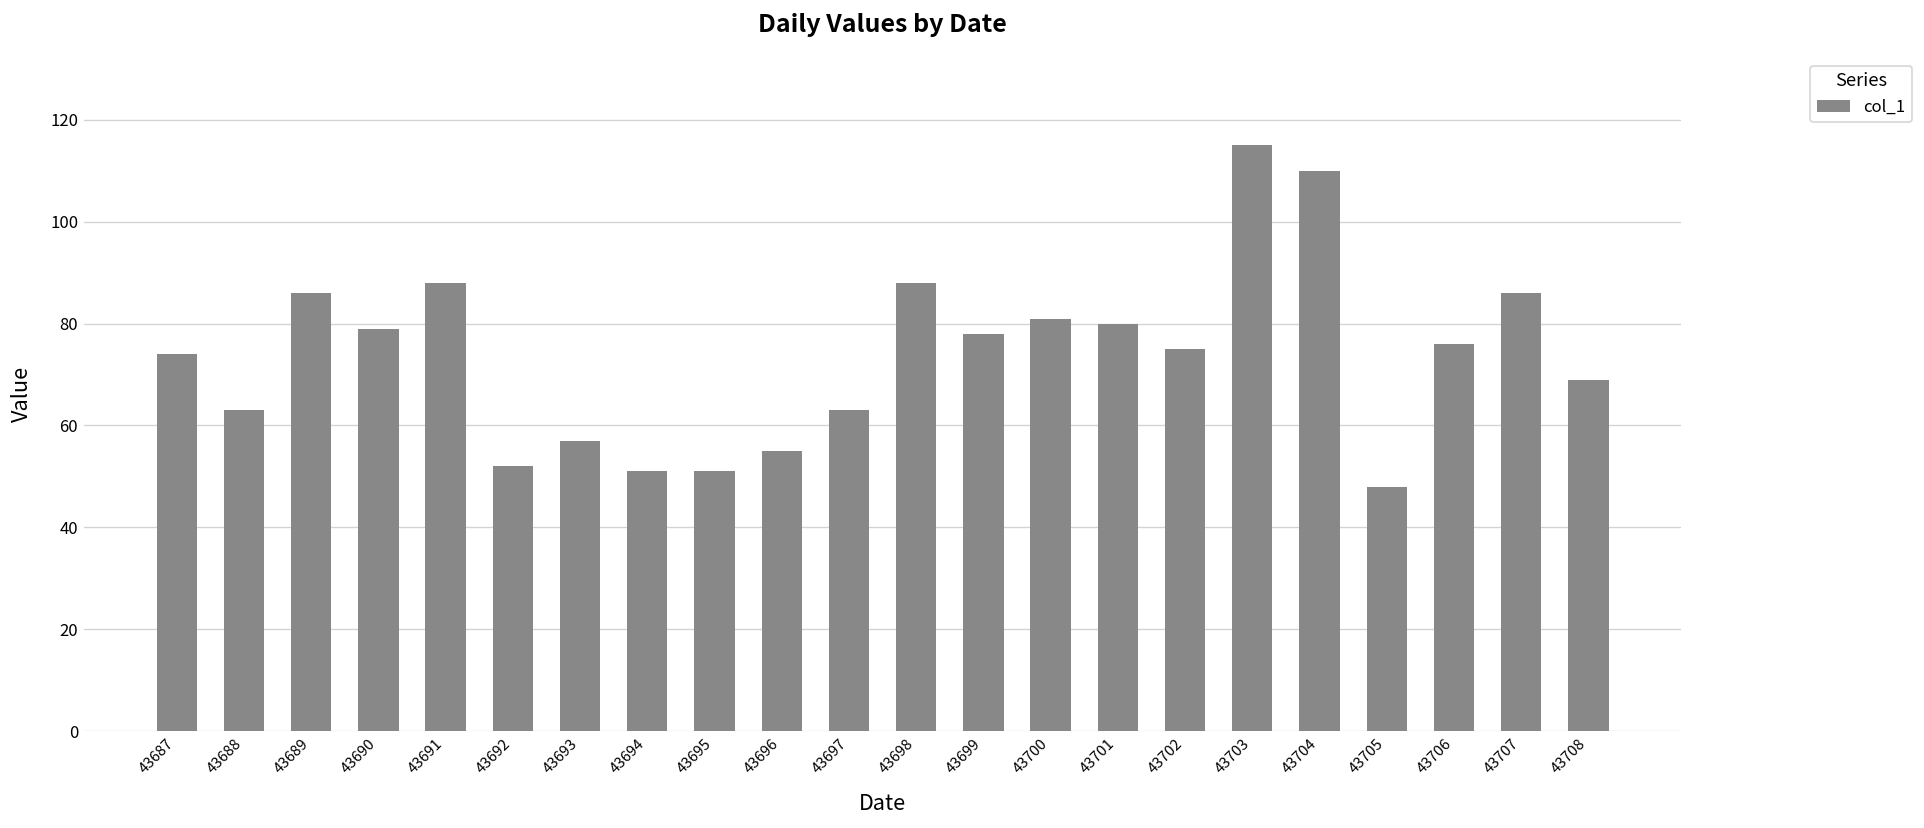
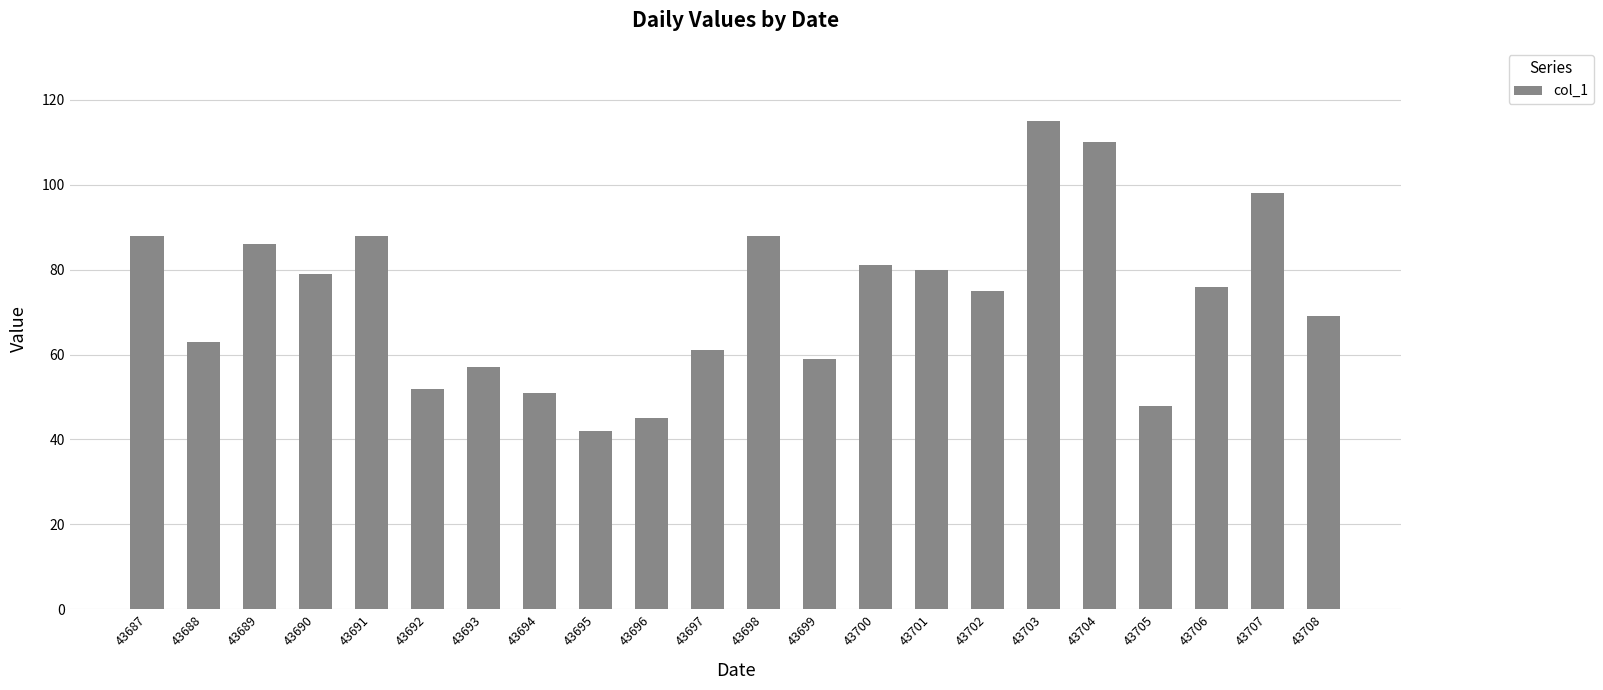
43687: 74 -> 88
43695: 51 -> 42
43696: 55 -> 45
43697: 63 -> 61
43699: 78 -> 59
43707: 86 -> 98
